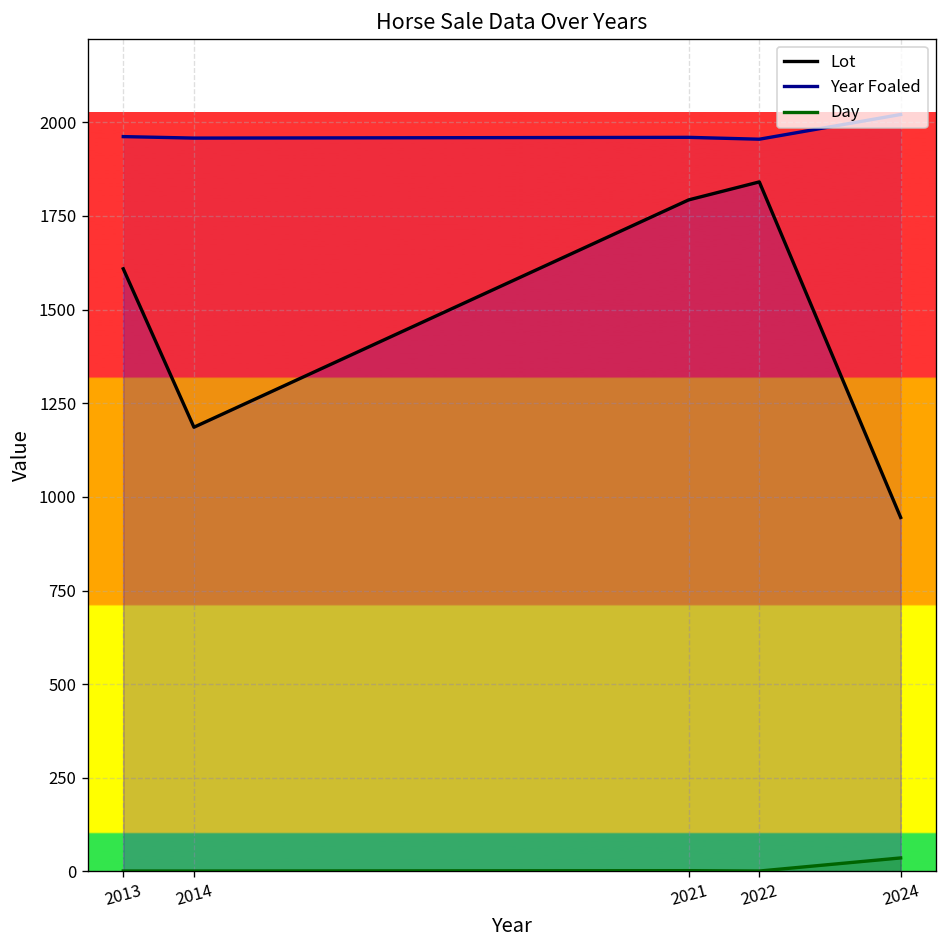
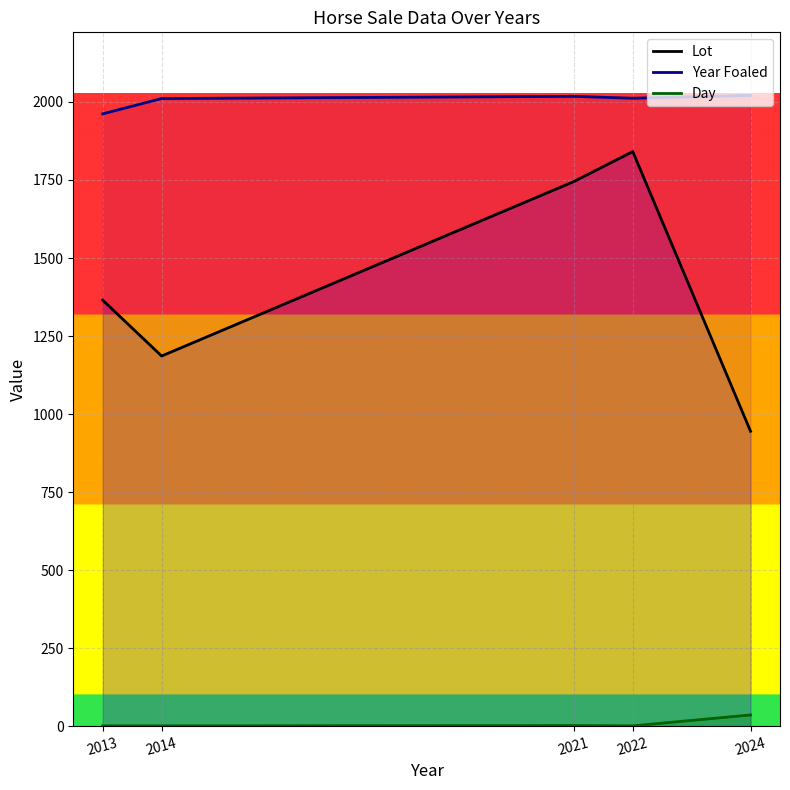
Lot, 2013: 1610 -> 1370
Year Foaled, 2014: 1960 -> 2010
Lot, 2021: 1790 -> 1750
Year Foaled, 2021: 1960 -> 2020
Year Foaled, 2022: 1960 -> 2010
